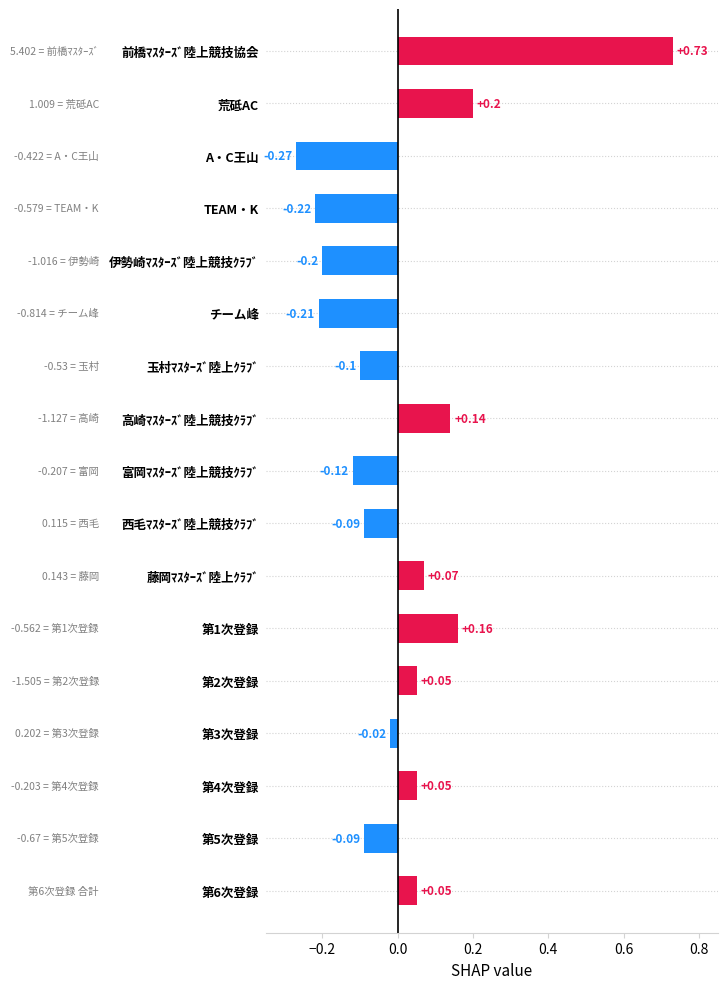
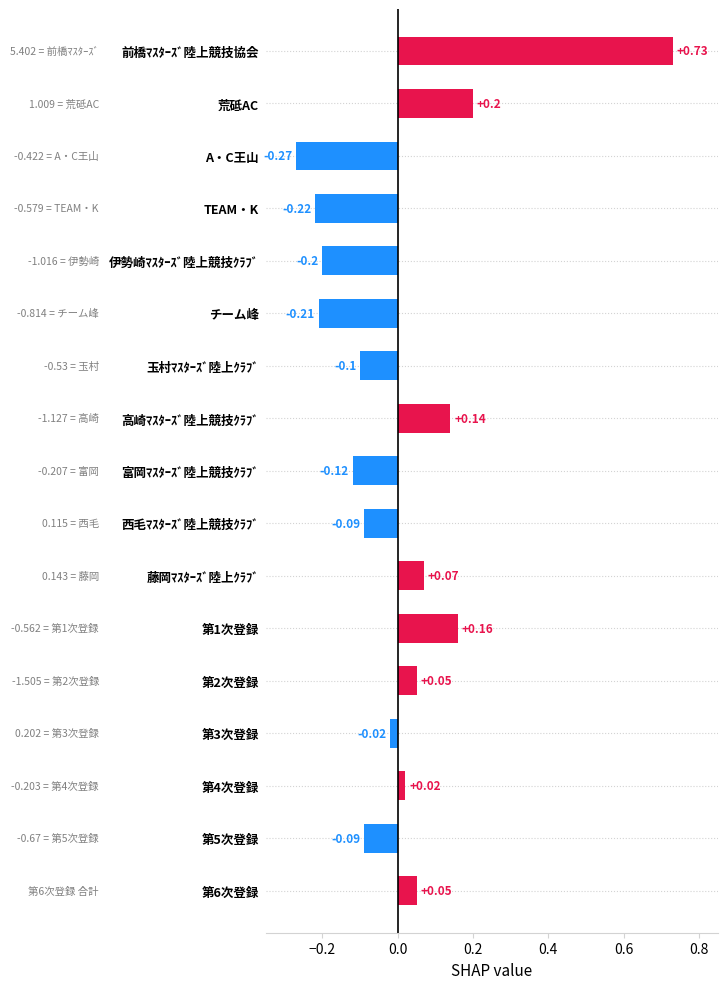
第4次登録: +0.05 -> +0.02
